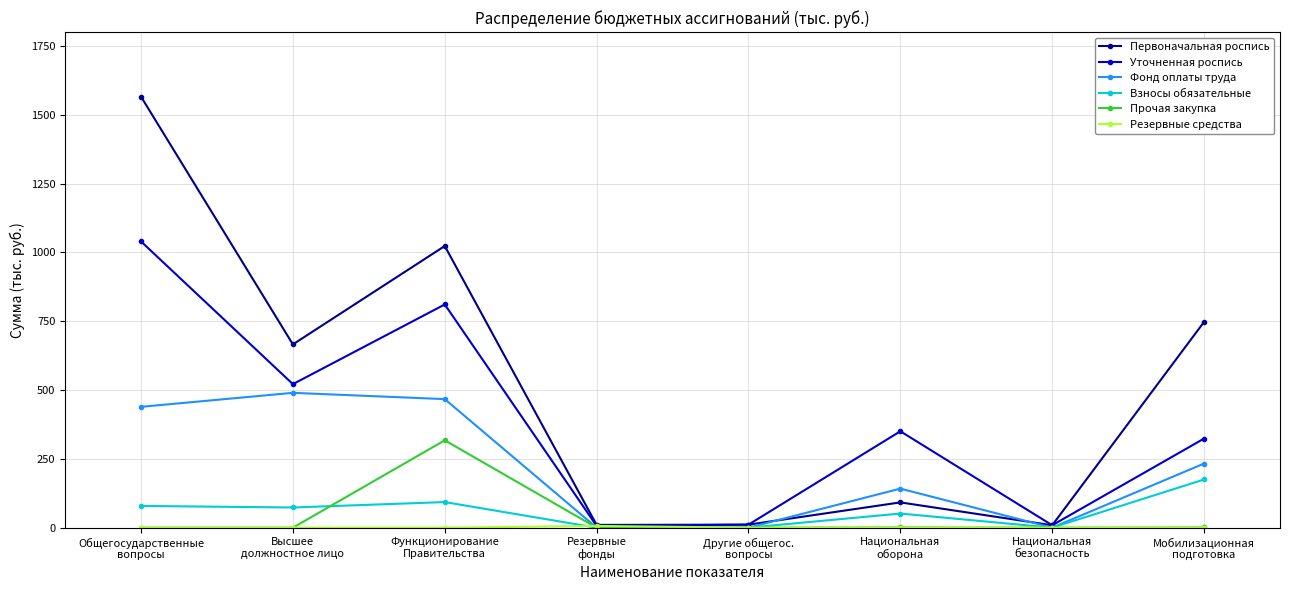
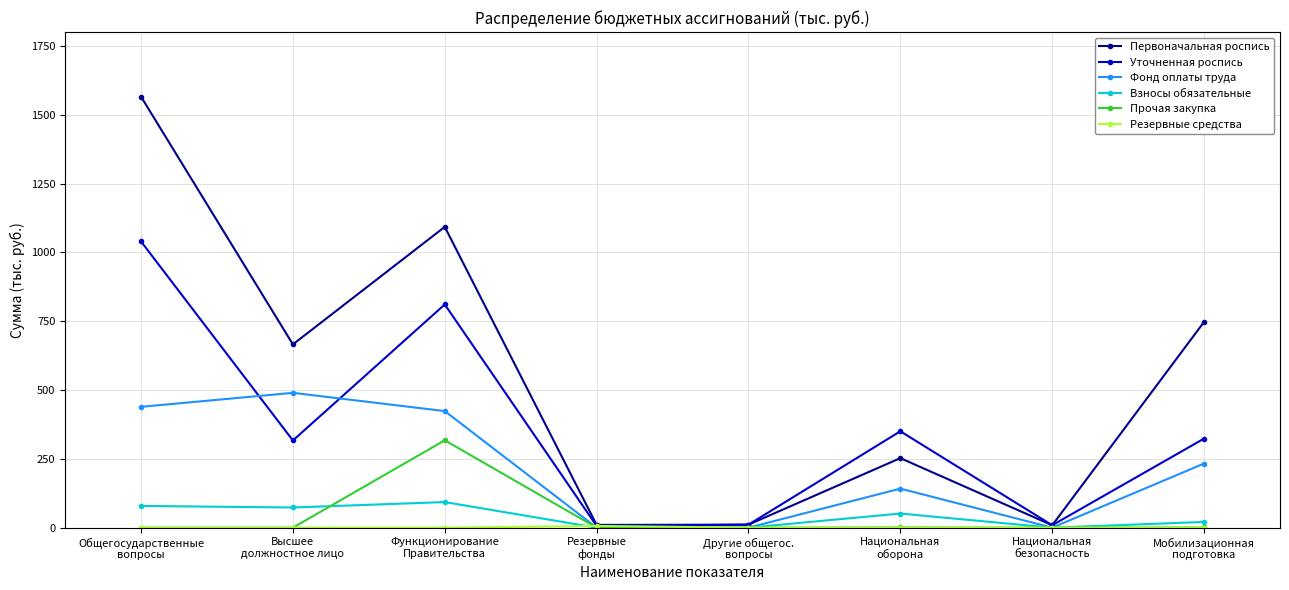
Уточненная роспись, Высшее должностное лицо: 520 -> 320
Первоначальная роспись, Функционирование Правительства: 1020 -> 1090
Фонд оплаты труда, Функционирование Правительства: 470 -> 420
Первоначальная роспись, Национальная оборона: 90 -> 250
Взносы обязательные, Мобилизационная подготовка: 180 -> 20
